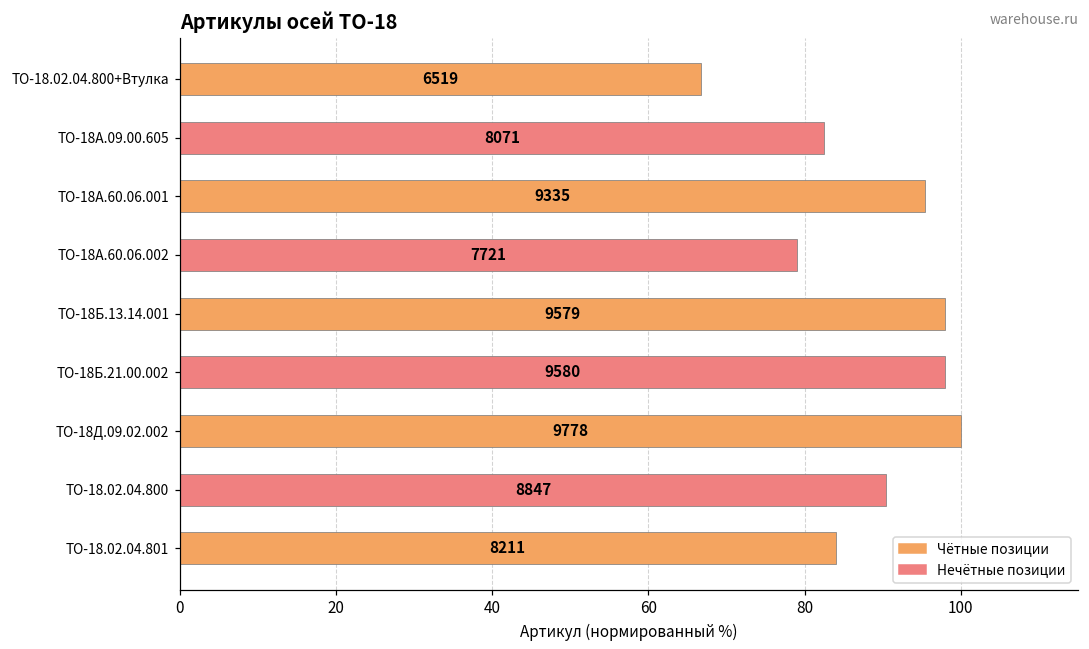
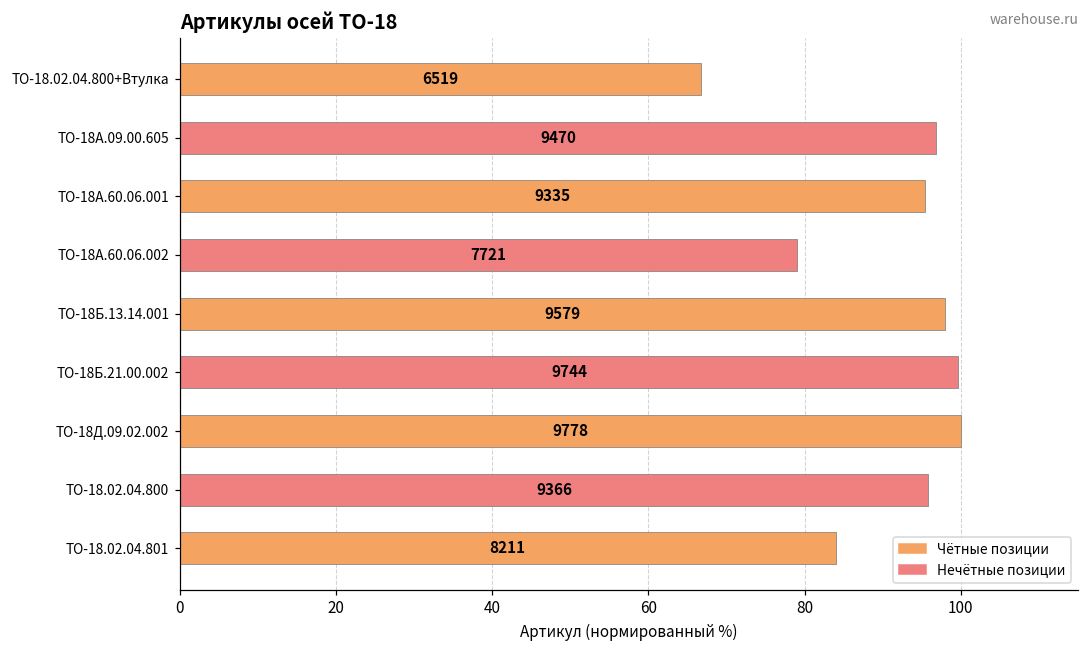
ТО-18А.09.00.605: 8071 -> 9470
ТО-18Б.21.00.002: 9580 -> 9744
ТО-18.02.04.800: 8847 -> 9366
